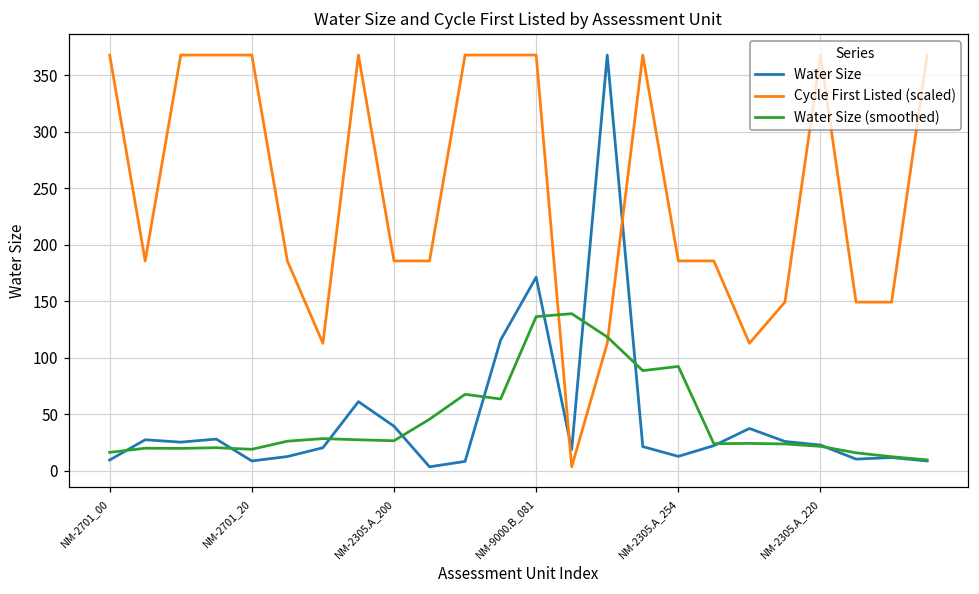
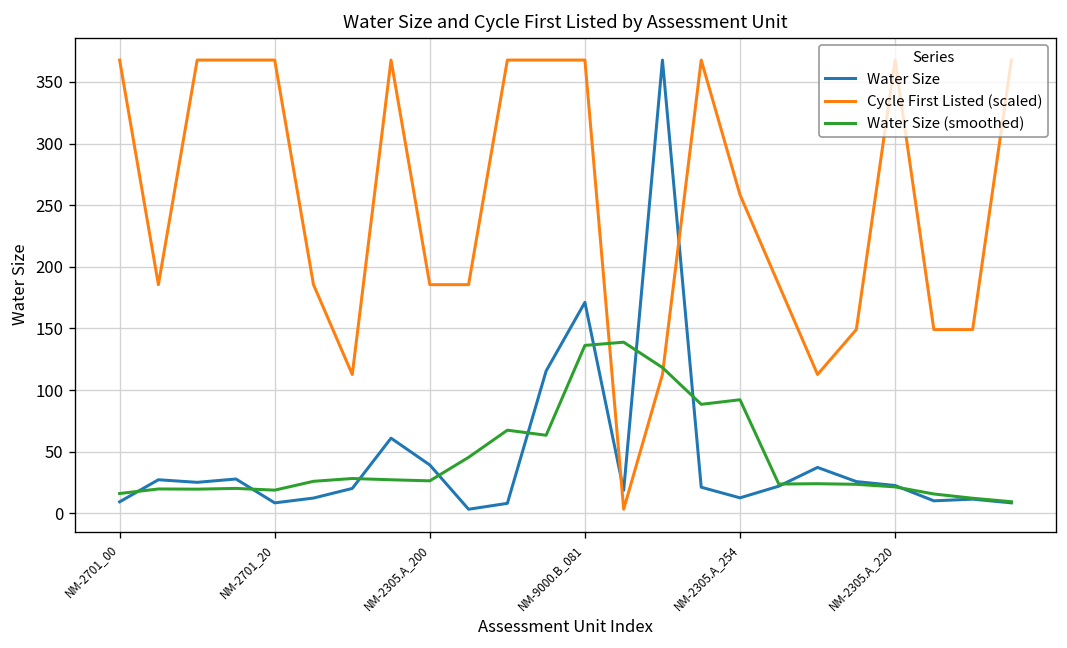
Cycle First Listed (scaled), NM-2305.A_254: 186 -> 258
